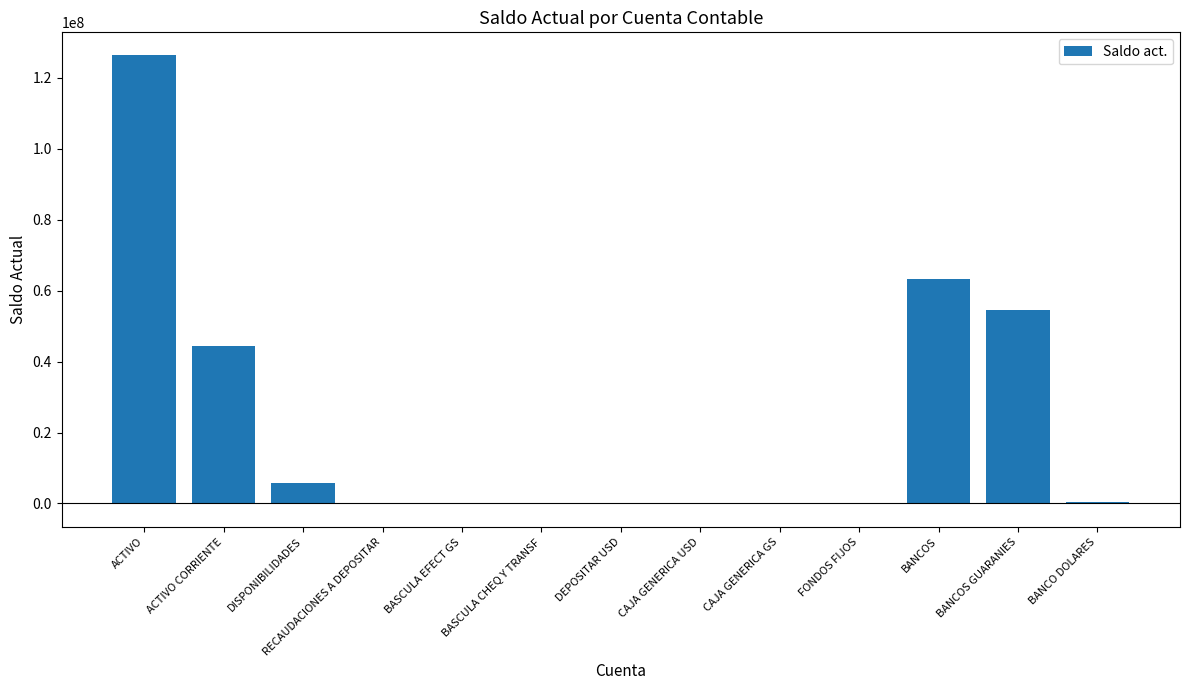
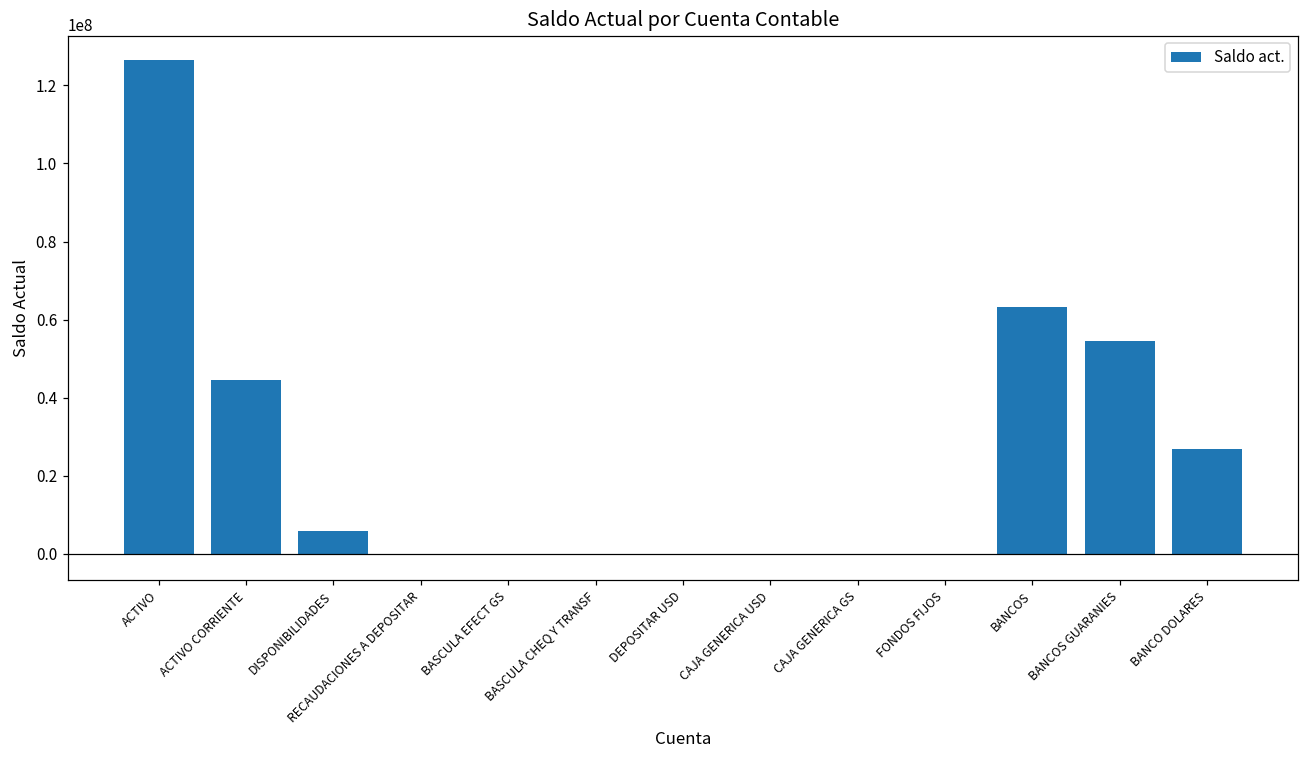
BANCO DOLARES: 0 -> 27000000
